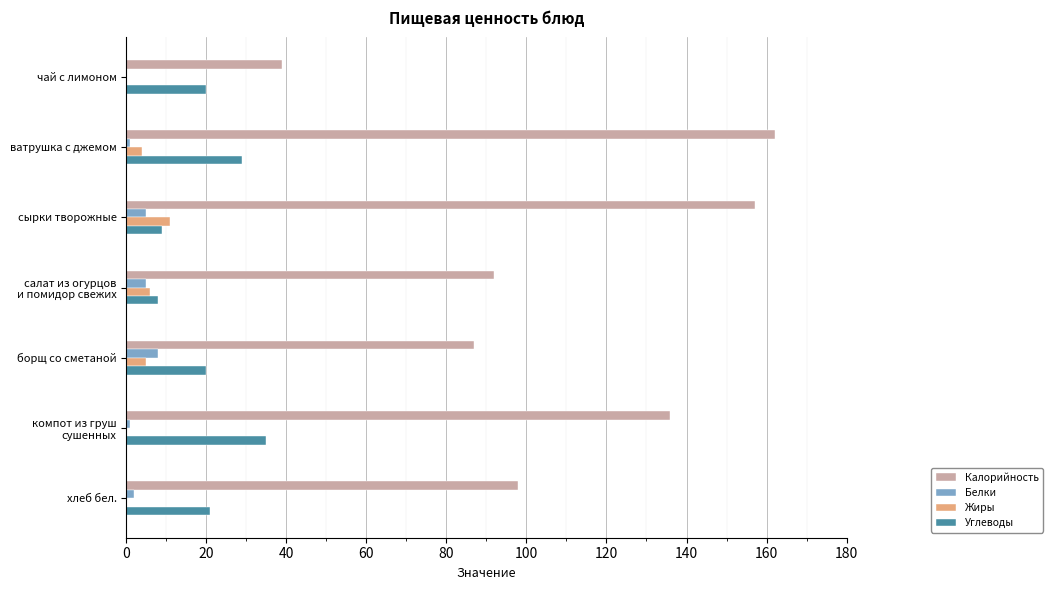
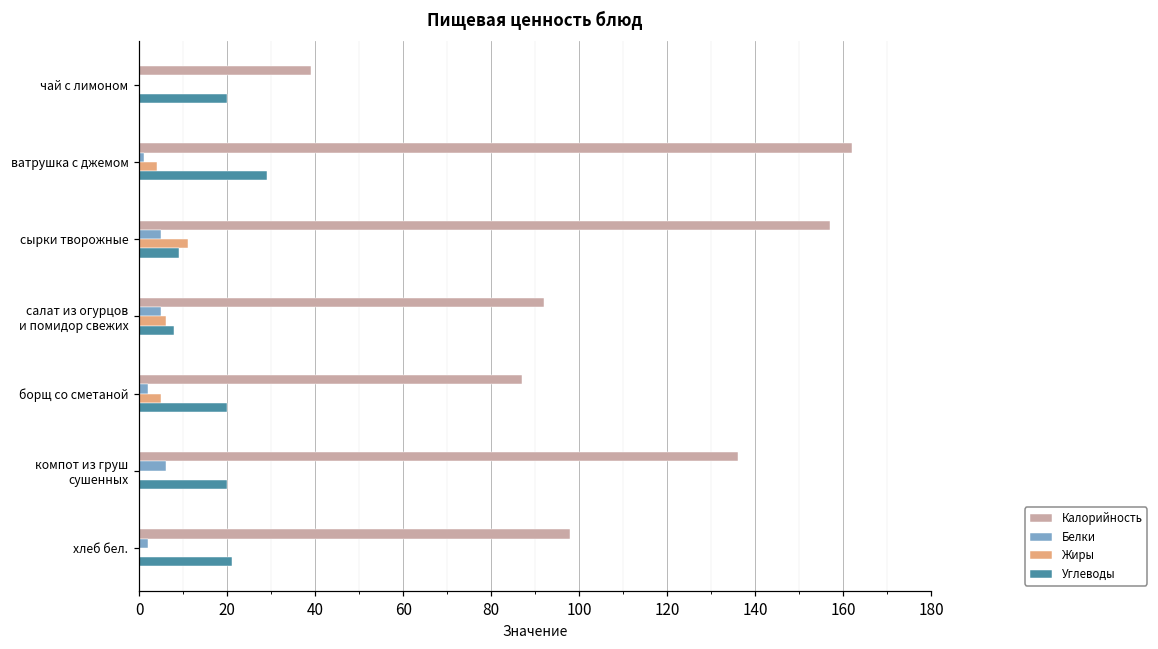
Белки, борщ со сметаной: 8 -> 2
Белки, компот из груш сушенных: 1 -> 6
Углеводы, компот из груш сушенных: 35 -> 20
